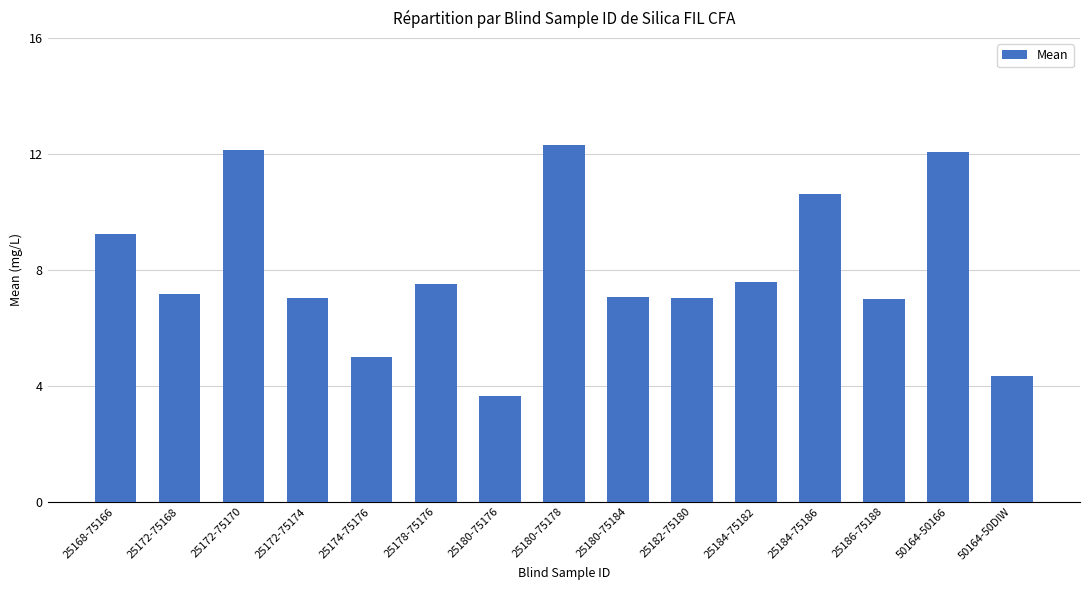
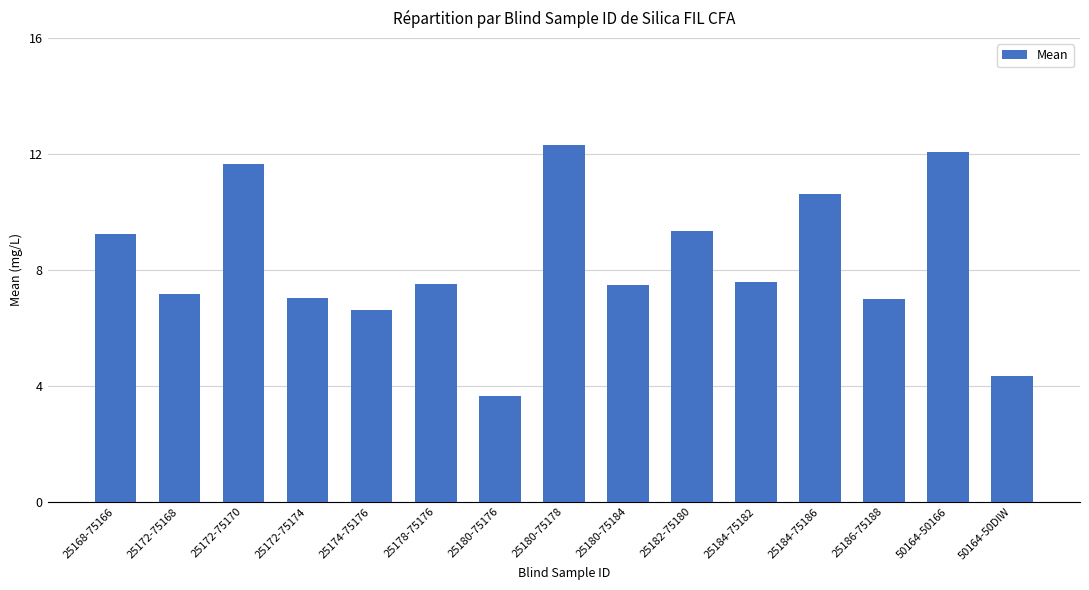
25172-75170: 12.1 -> 11.7
25174-75176: 5.0 -> 6.6
25180-75184: 7.1 -> 7.5
25182-75180: 7.0 -> 9.3
